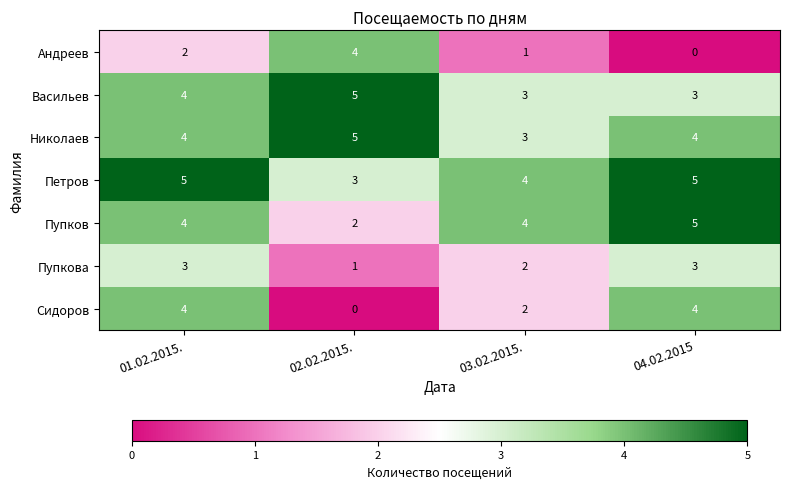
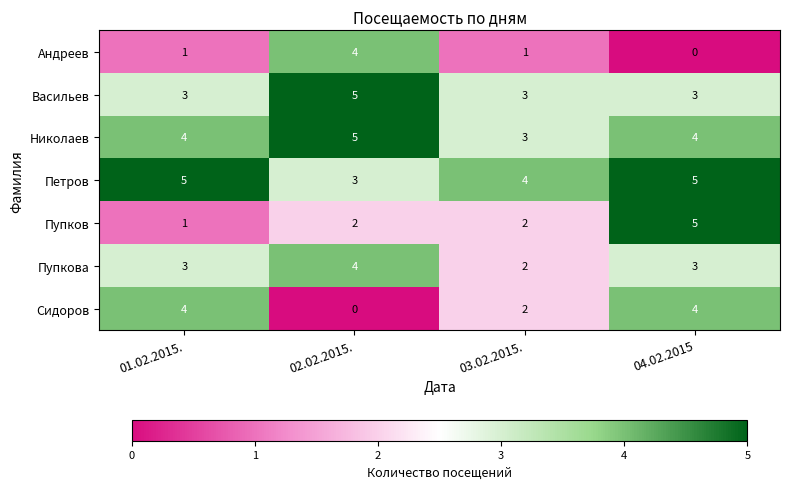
Андреев, 01.02.2015.: 2 -> 1
Васильев, 01.02.2015.: 4 -> 3
Пупков, 01.02.2015.: 4 -> 1
Пупков, 03.02.2015.: 4 -> 2
Пупкова, 02.02.2015.: 1 -> 4
